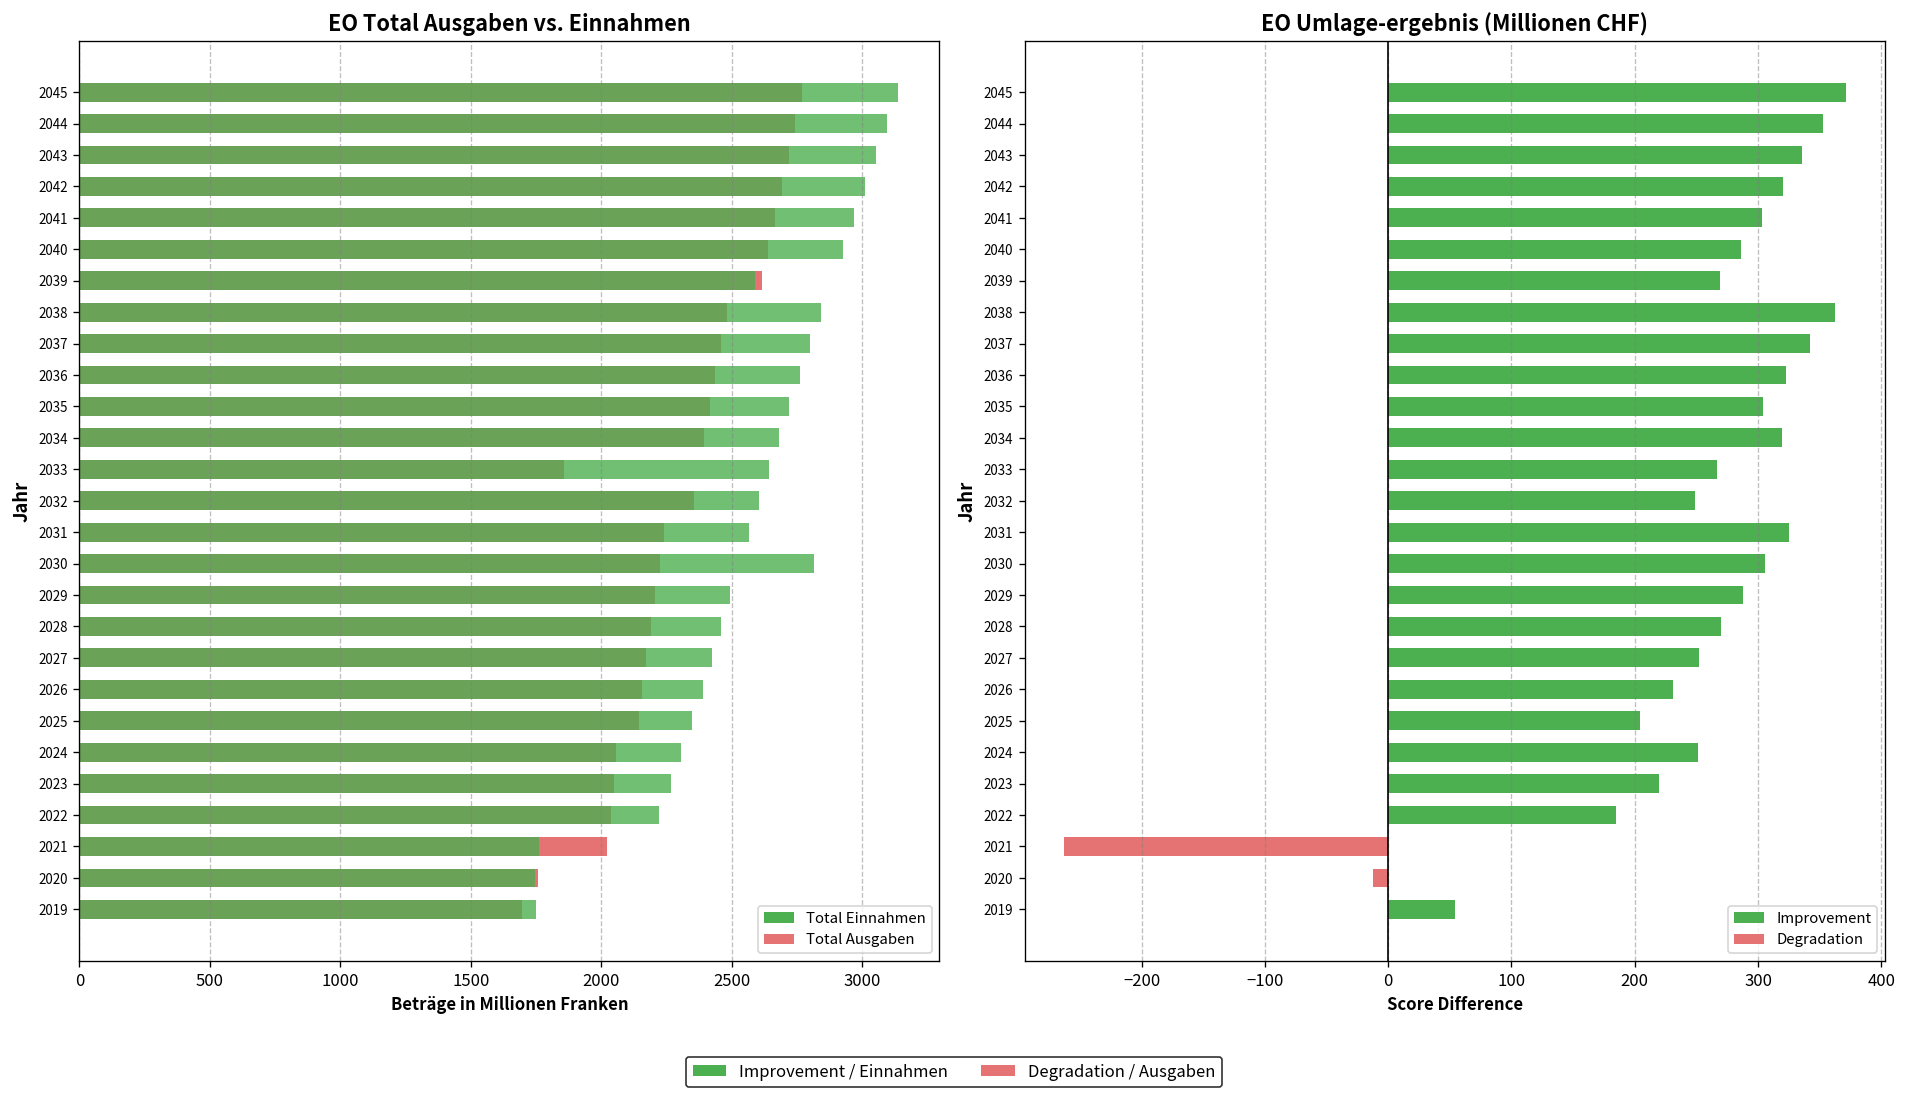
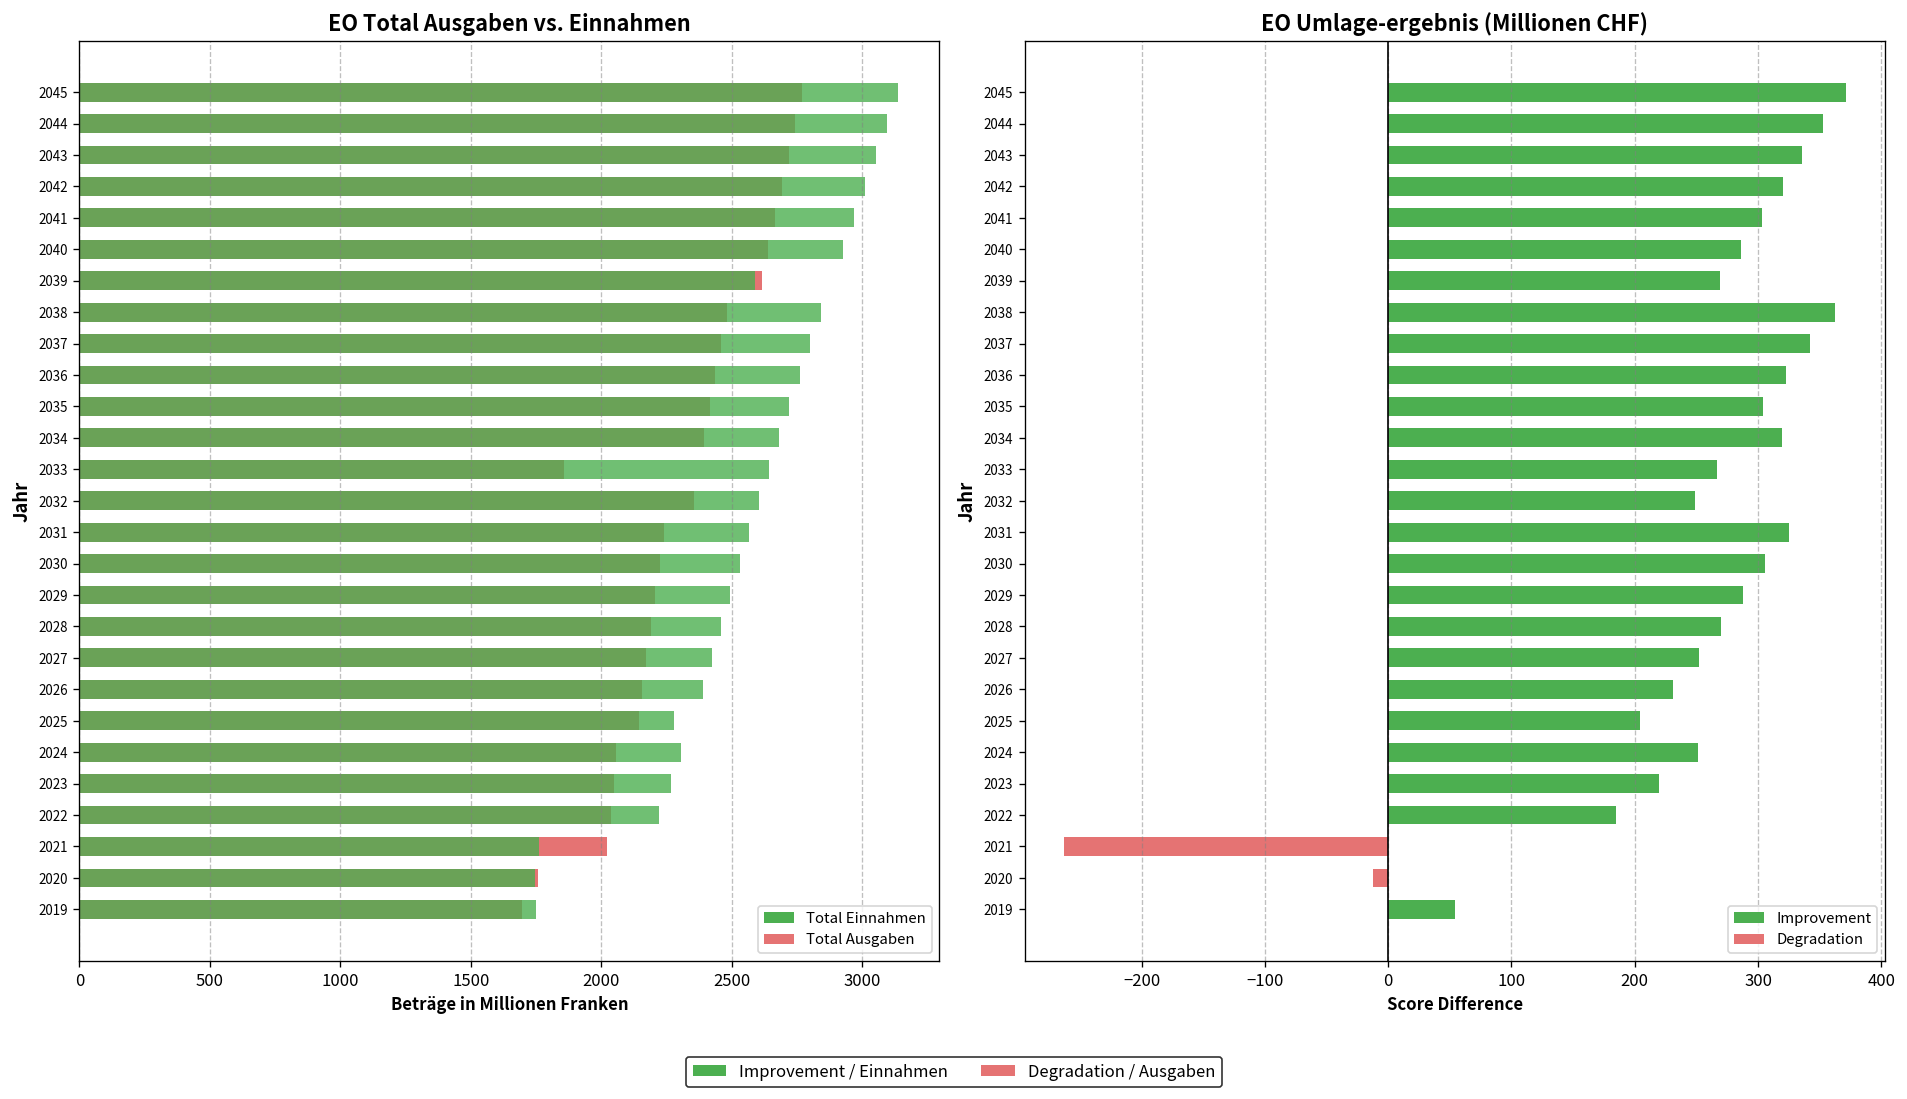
EO Total Ausgaben vs. Einnahmen, Total Einnahmen, 2030: 2810 -> 2530
EO Total Ausgaben vs. Einnahmen, Total Einnahmen, 2025: 2350 -> 2280
